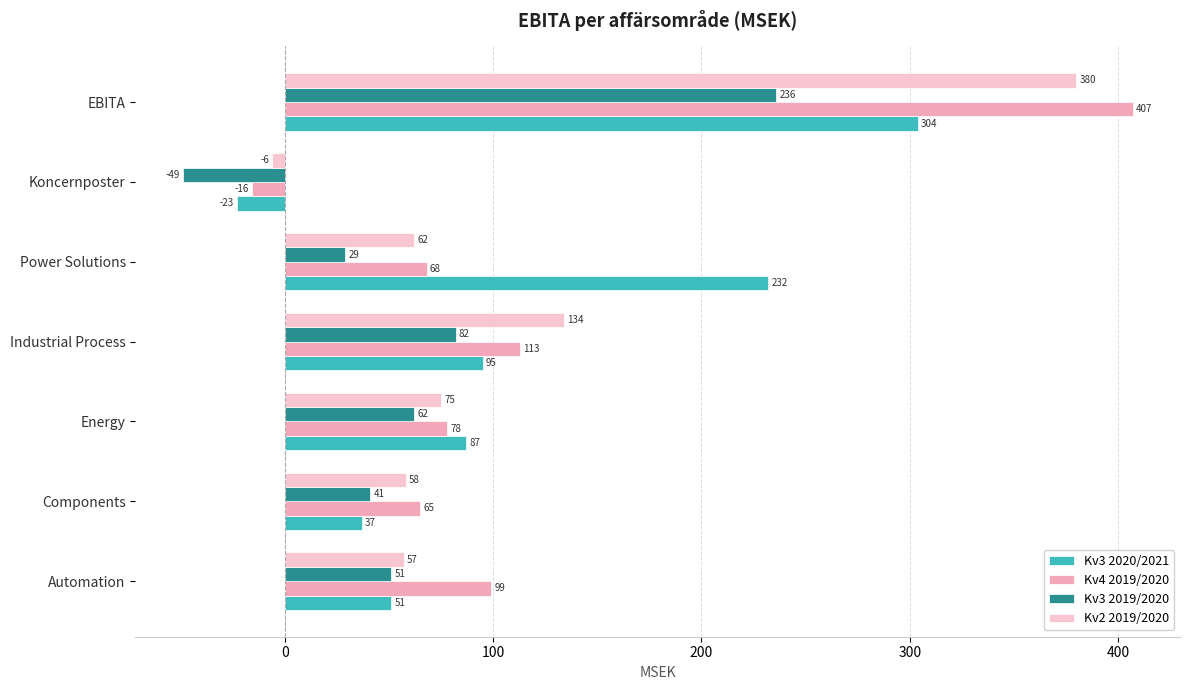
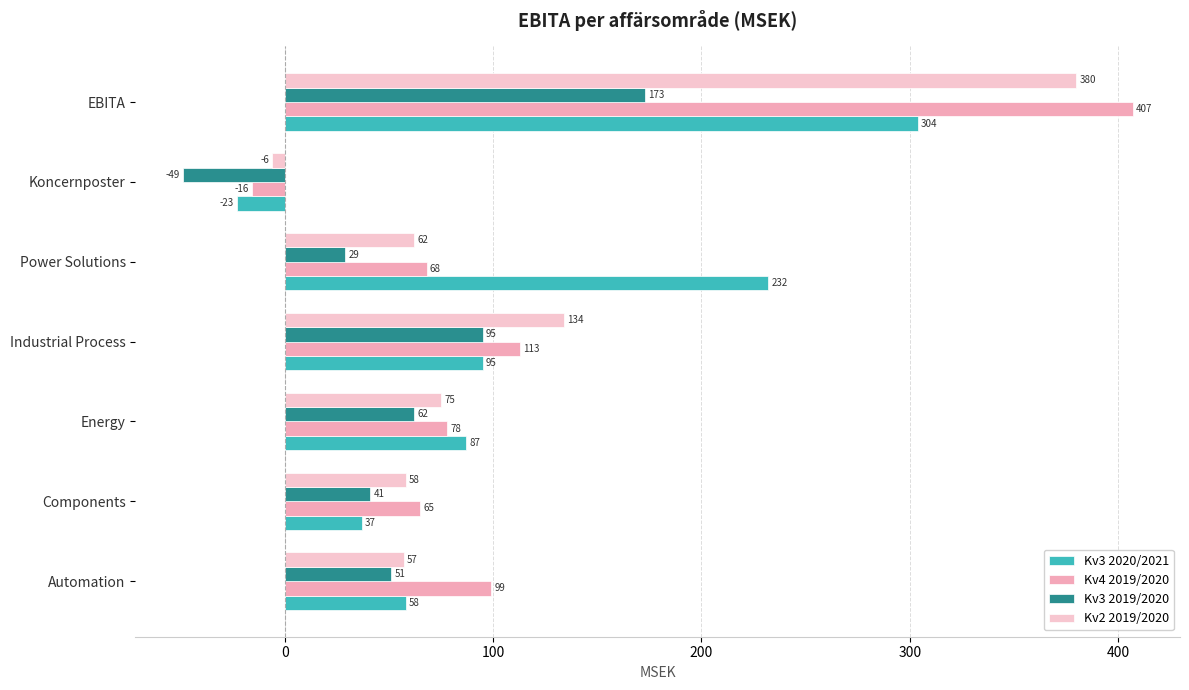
Kv3 2019/2020, EBITA: 236 -> 173
Kv3 2019/2020, Industrial Process: 82 -> 95
Kv3 2020/2021, Automation: 51 -> 58
